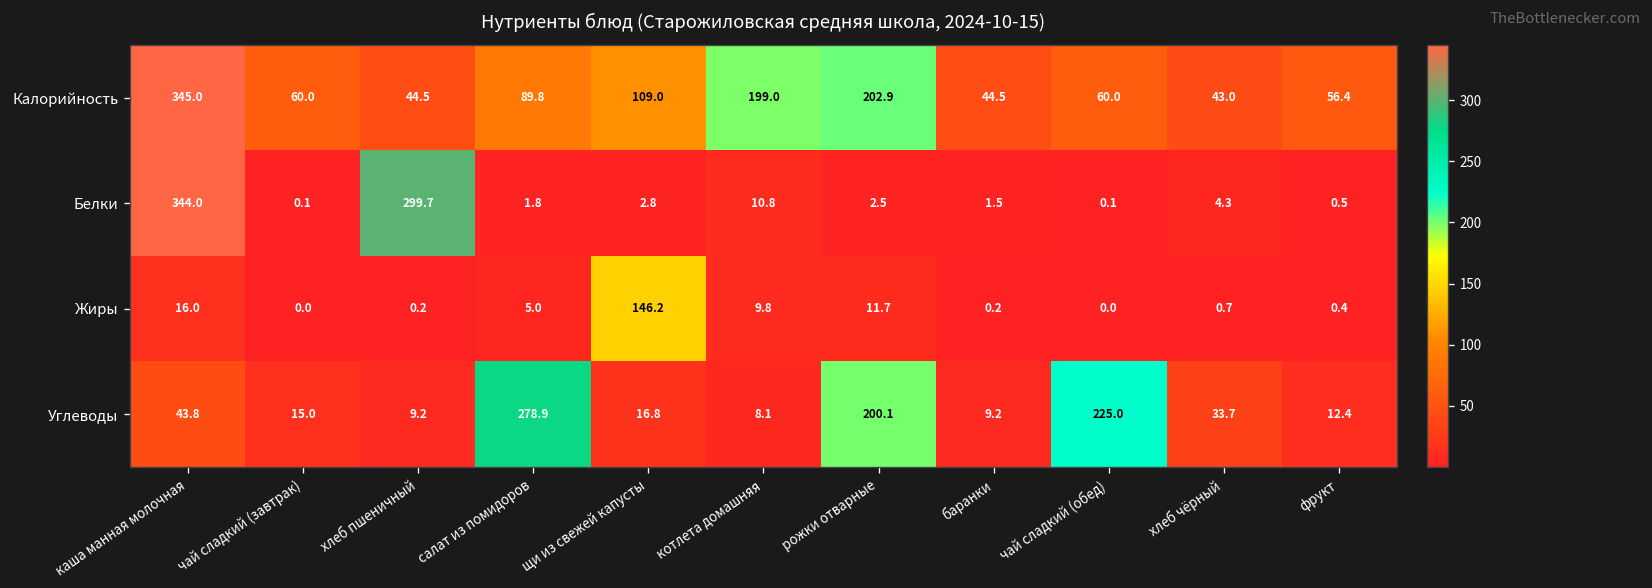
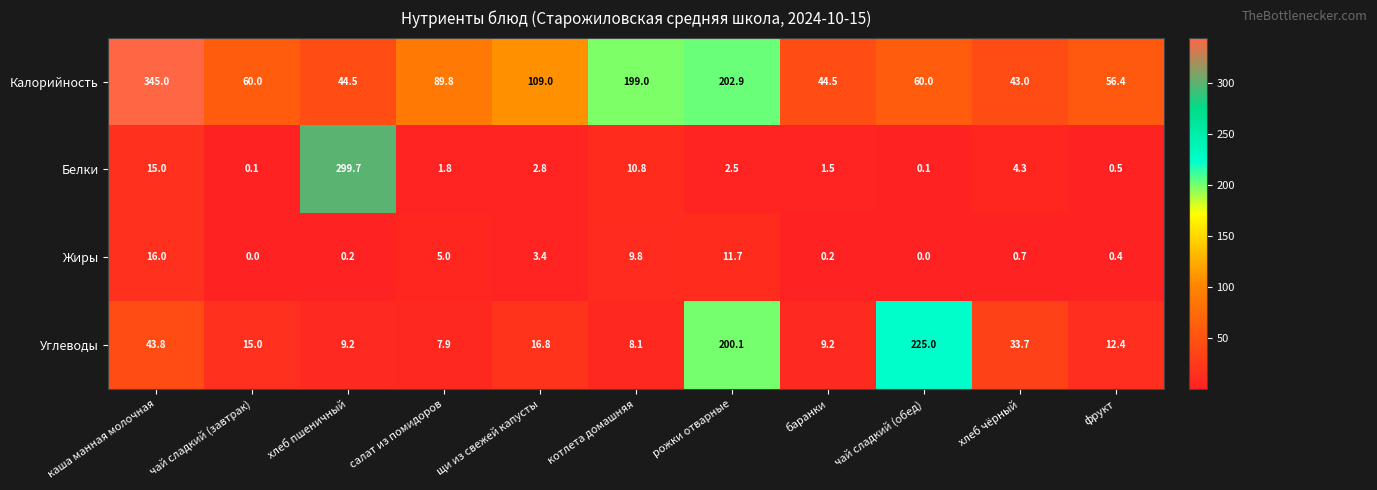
Белки, каша манная молочная: 344.0 -> 15.0
Жиры, щи из свежей капусты: 146.2 -> 3.4
Углеводы, салат из помидоров: 278.9 -> 7.9
